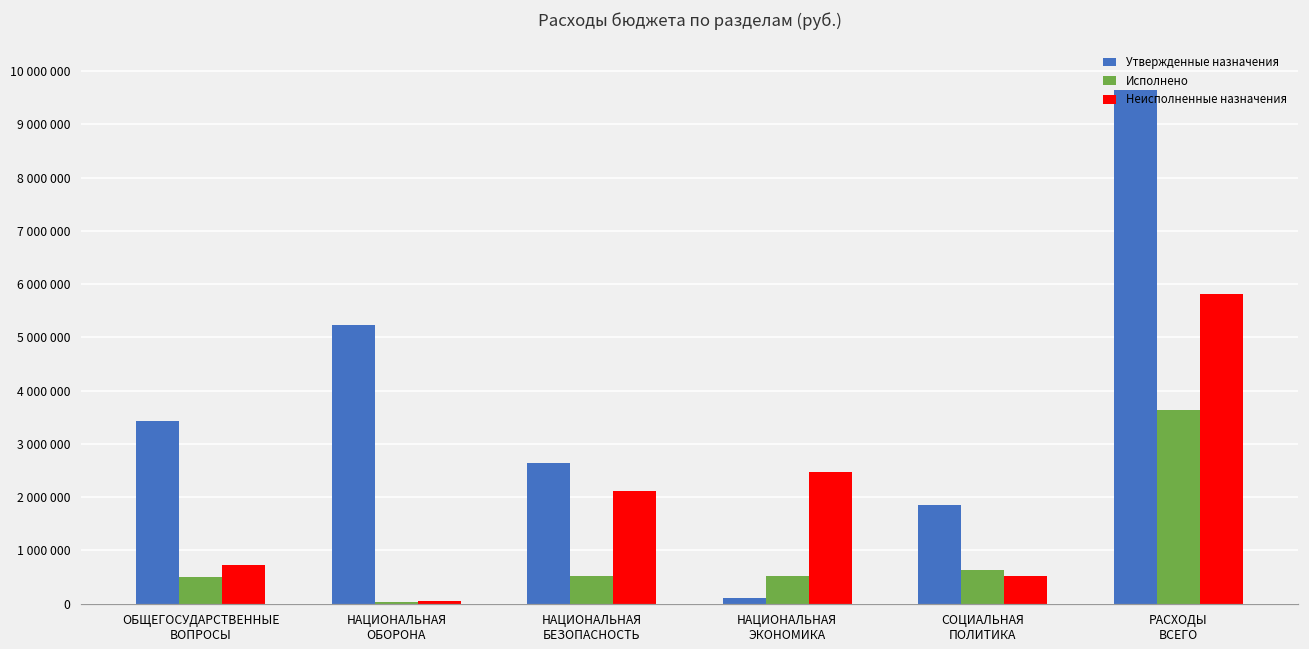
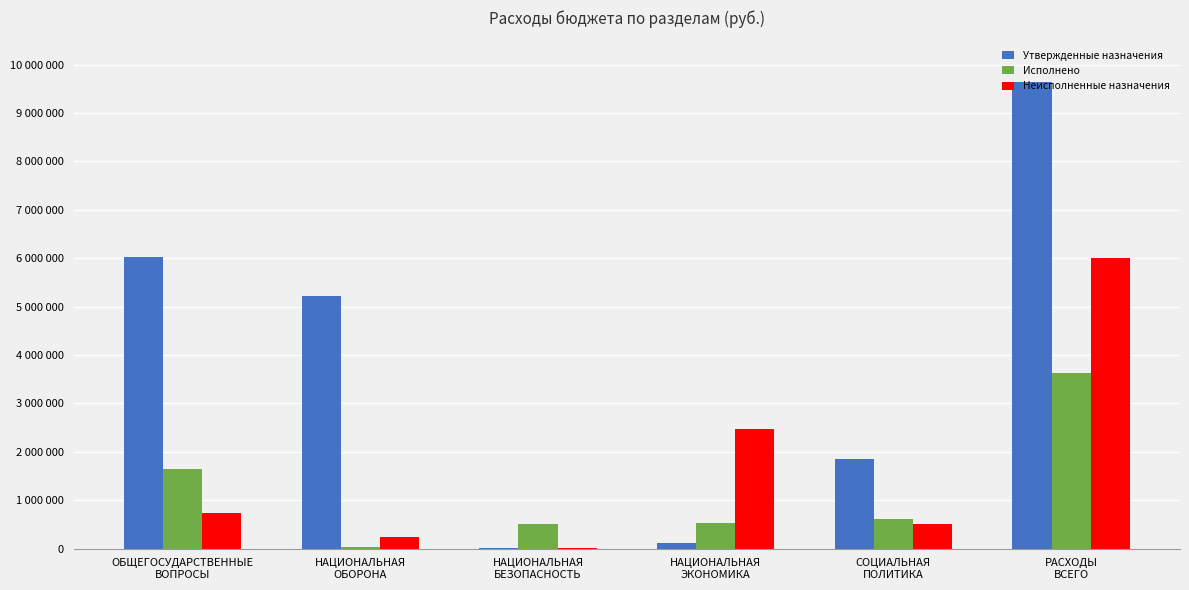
Утвержденные назначения, ОБЩЕГОСУДАРСТВЕННЫЕ ВОПРОСЫ: 3400000 -> 6000000
Исполнено, ОБЩЕГОСУДАРСТВЕННЫЕ ВОПРОСЫ: 500000 -> 1600000
Неисполненные назначения, НАЦИОНАЛЬНАЯ ОБОРОНА: 0 -> 200000
Утвержденные назначения, НАЦИОНАЛЬНАЯ БЕЗОПАСНОСТЬ: 2600000 -> 0
Неисполненные назначения, НАЦИОНАЛЬНАЯ БЕЗОПАСНОСТЬ: 2100000 -> 0
Неисполненные назначения, РАСХОДЫ ВСЕГО: 5800000 -> 6000000
